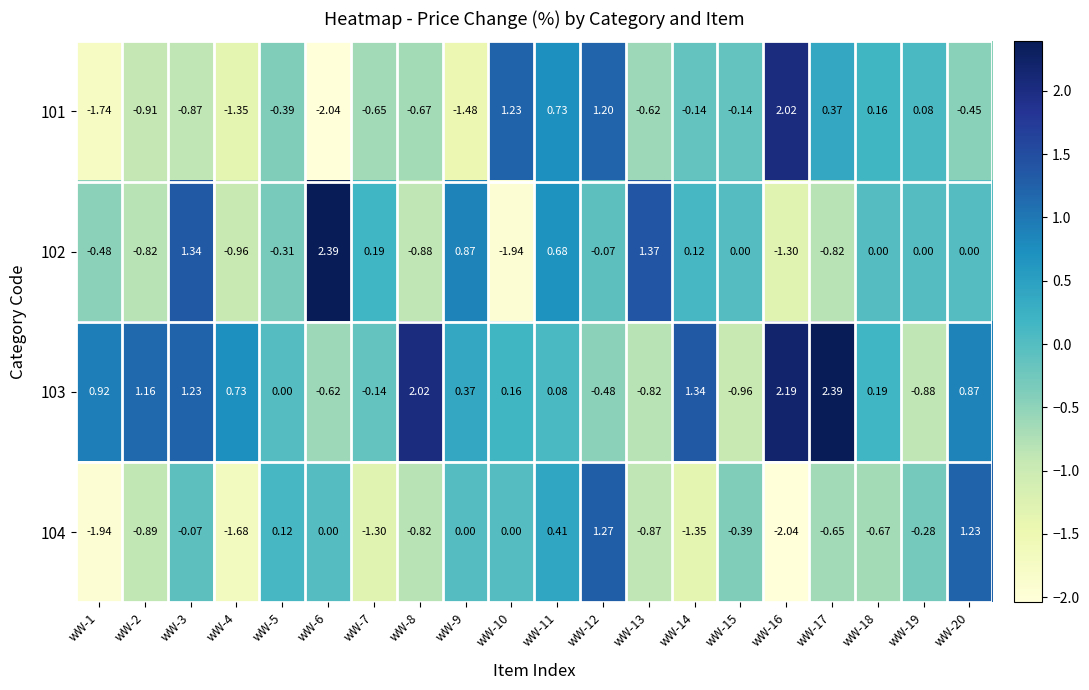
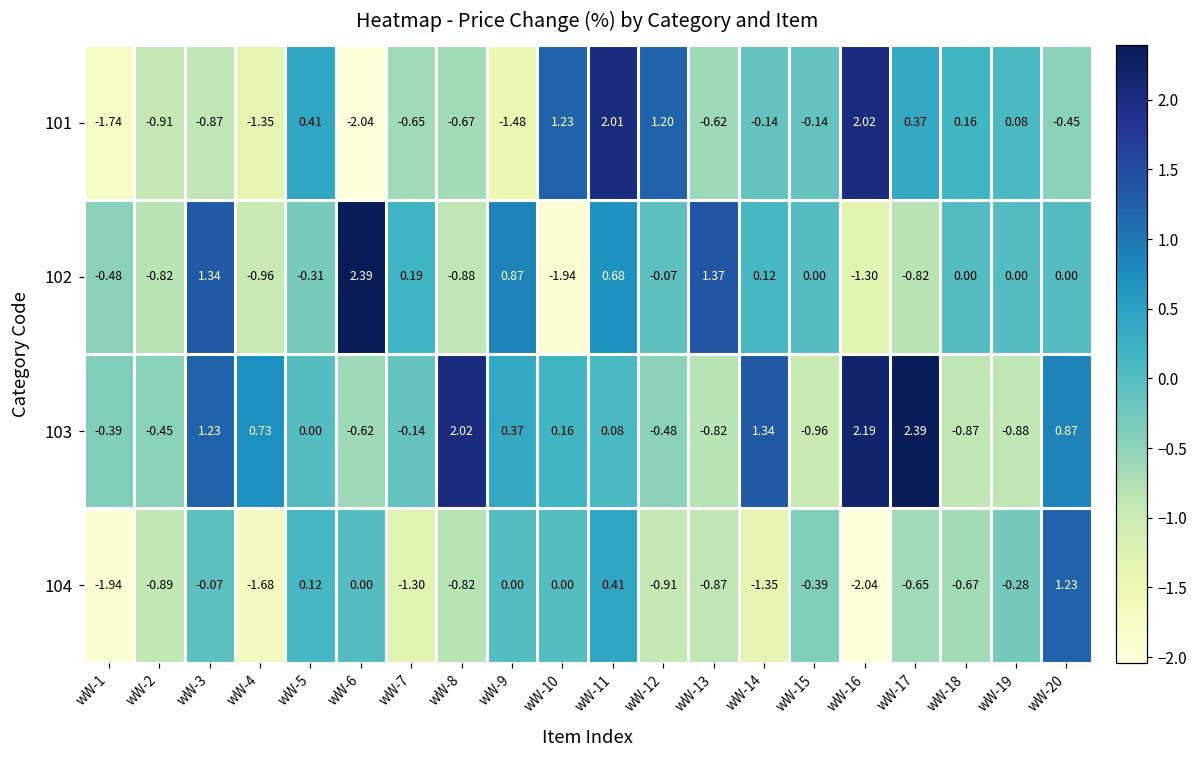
101, wW-5: -0.39 -> 0.41
101, wW-11: 0.73 -> 2.01
103, wW-1: 0.92 -> -0.39
103, wW-2: 1.16 -> -0.45
103, wW-18: 0.19 -> -0.87
104, wW-12: 1.27 -> -0.91
